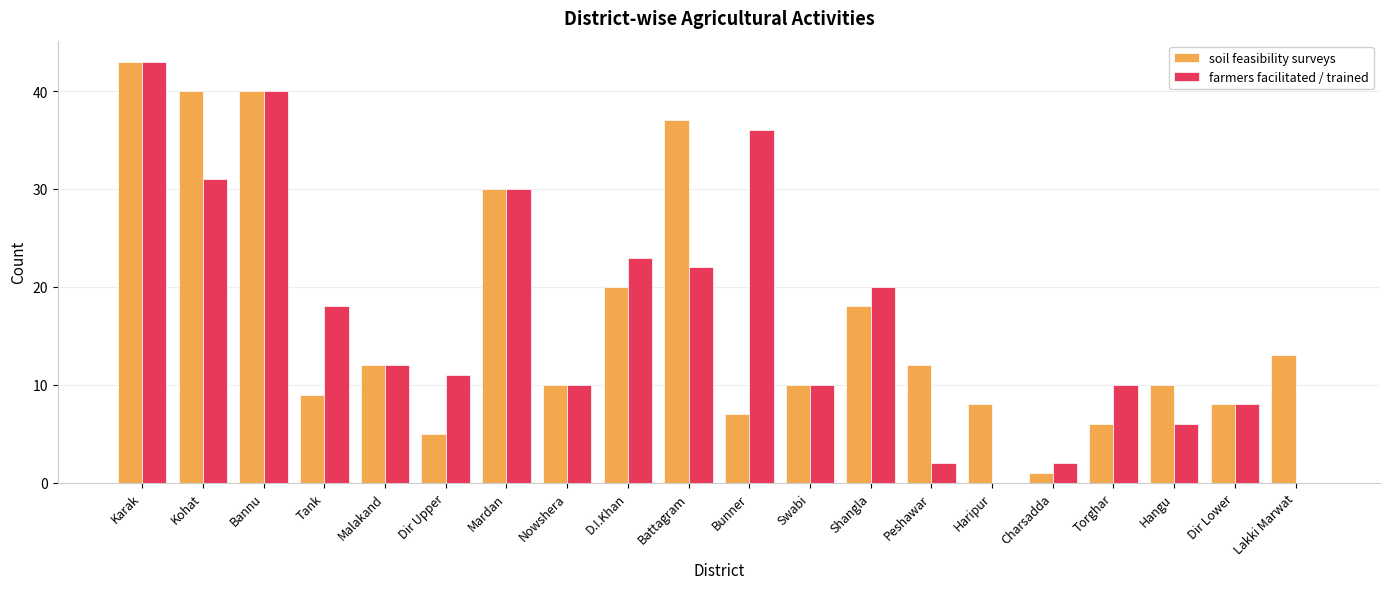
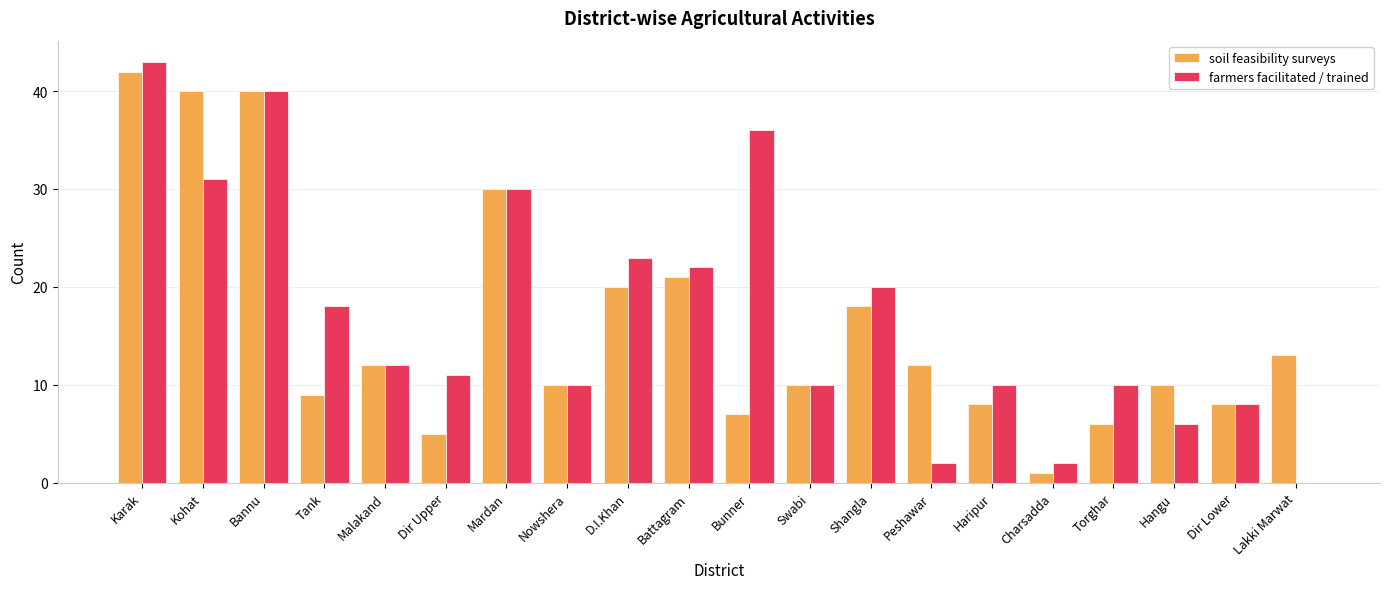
soil feasibility surveys, Karak: 43 -> 42
soil feasibility surveys, Battagram: 37 -> 21
farmers facilitated / trained, Haripur: 0 -> 10
